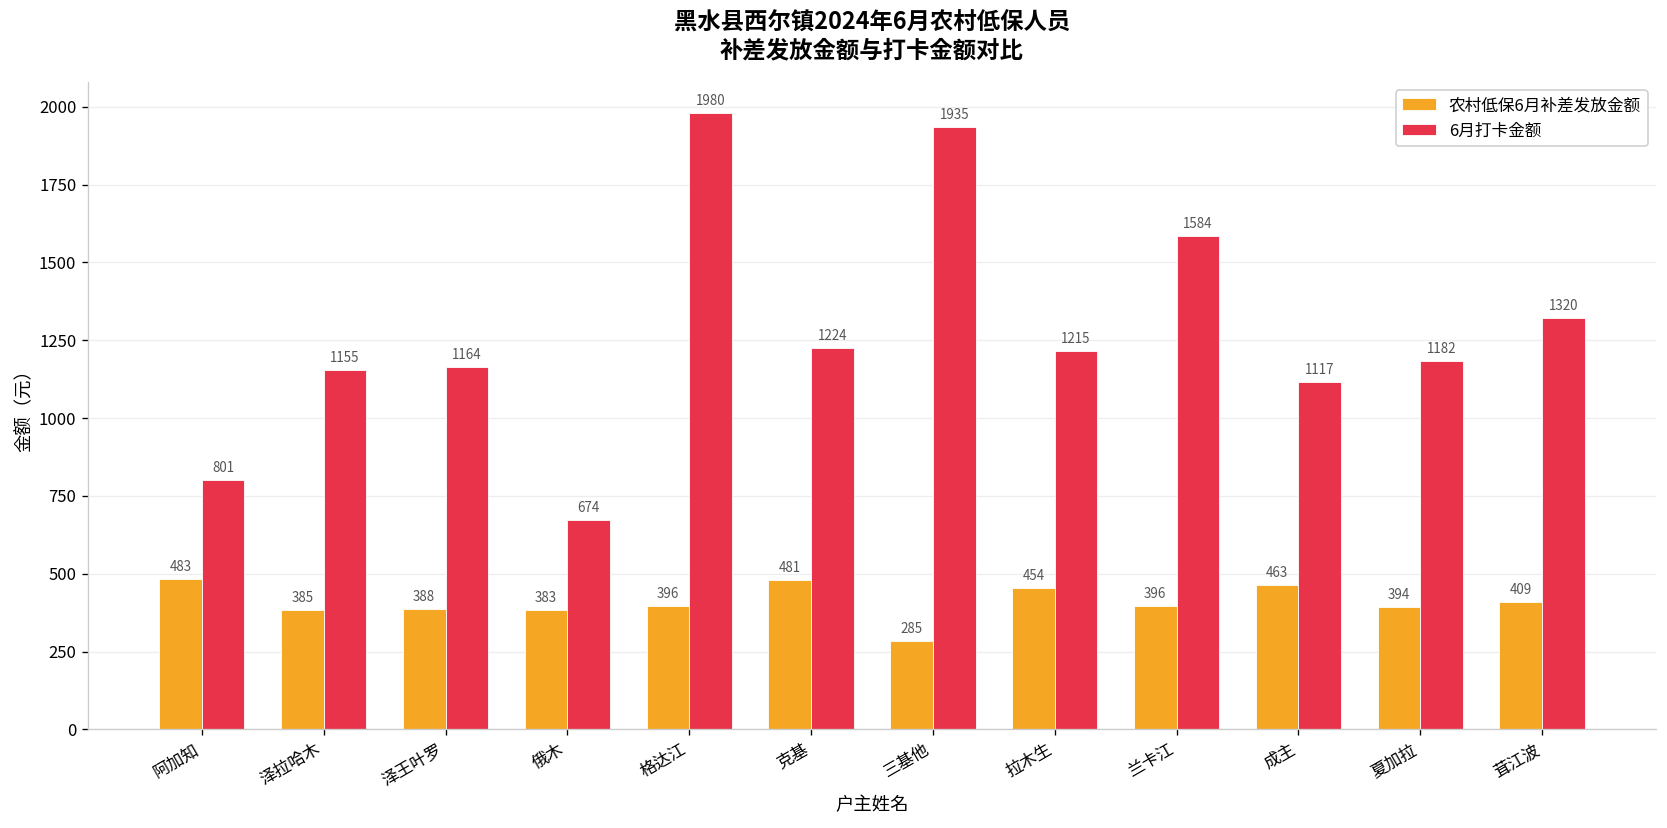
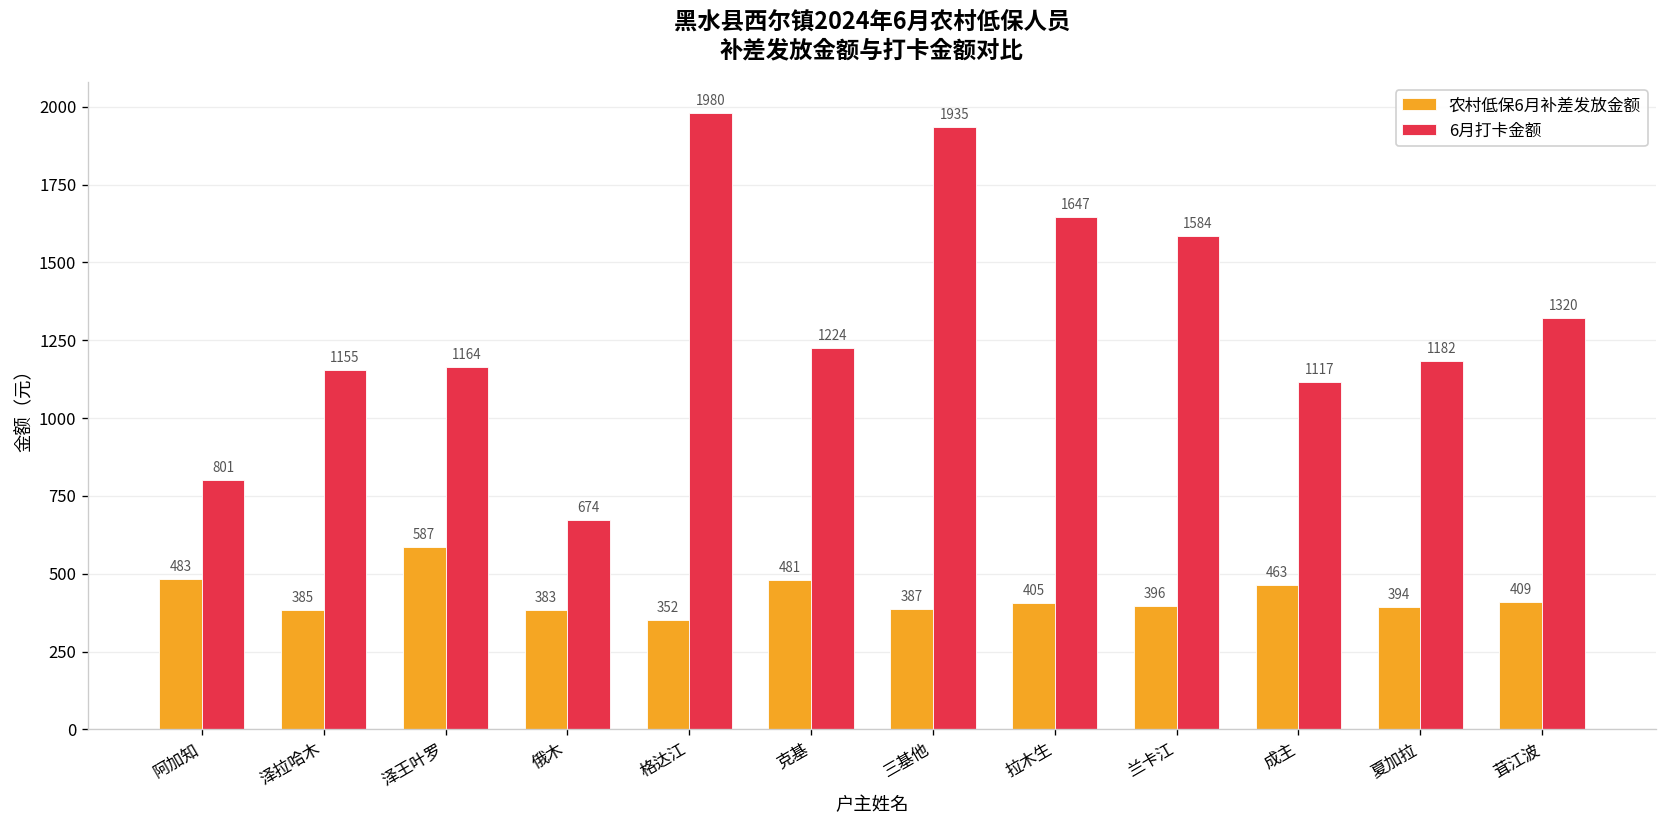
农村低保6月补差发放金额, 泽王叶罗: 388 -> 587
农村低保6月补差发放金额, 格达江: 396 -> 352
农村低保6月补差发放金额, 三基他: 285 -> 387
农村低保6月补差发放金额, 拉木生: 454 -> 405
6月打卡金额, 拉木生: 1215 -> 1647
